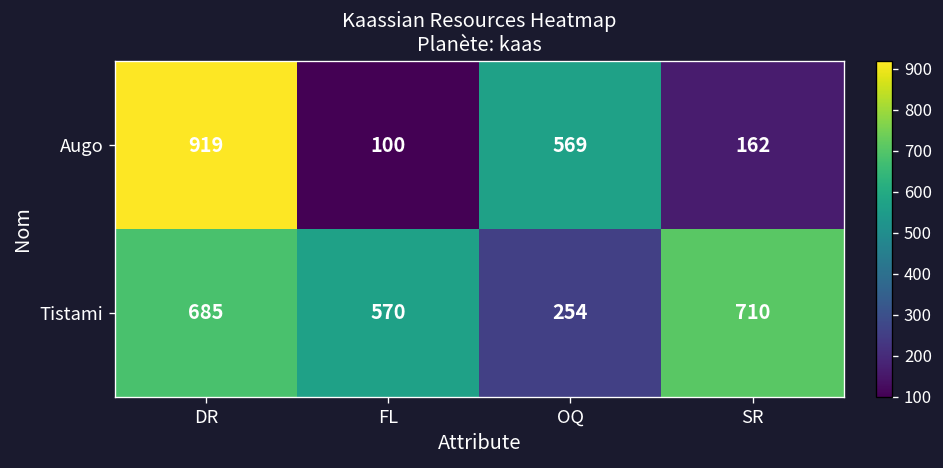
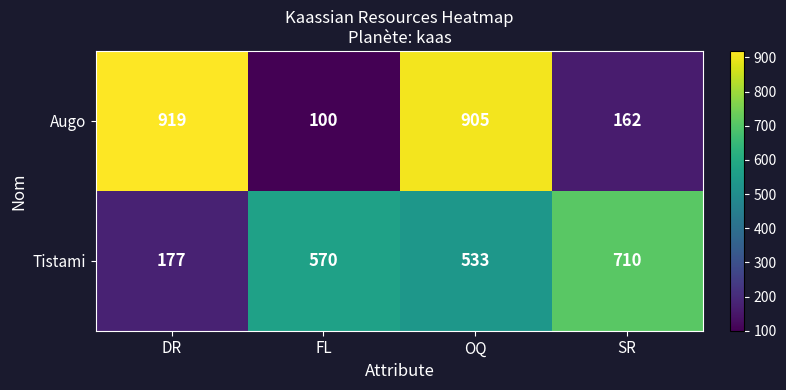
Augo, OQ: 569 -> 905
Tistami, DR: 685 -> 177
Tistami, OQ: 254 -> 533
